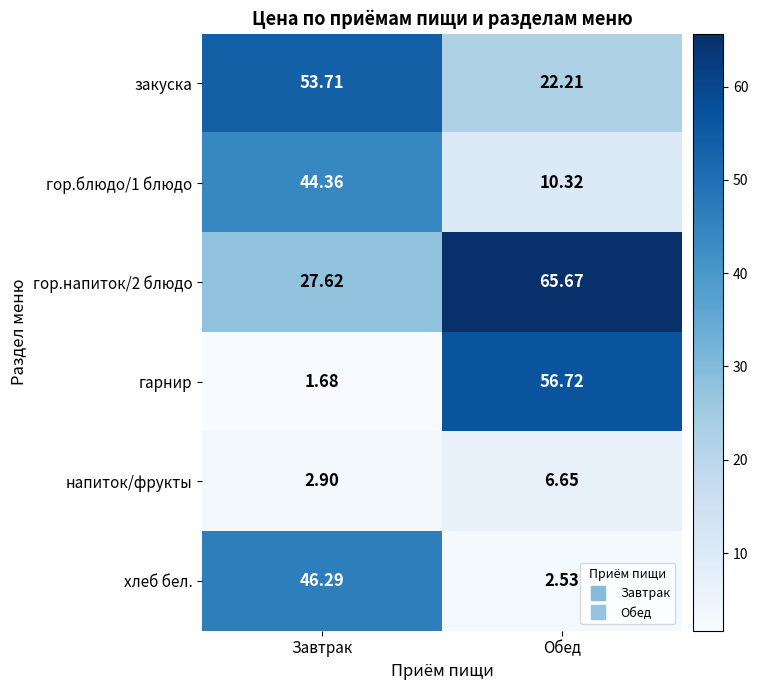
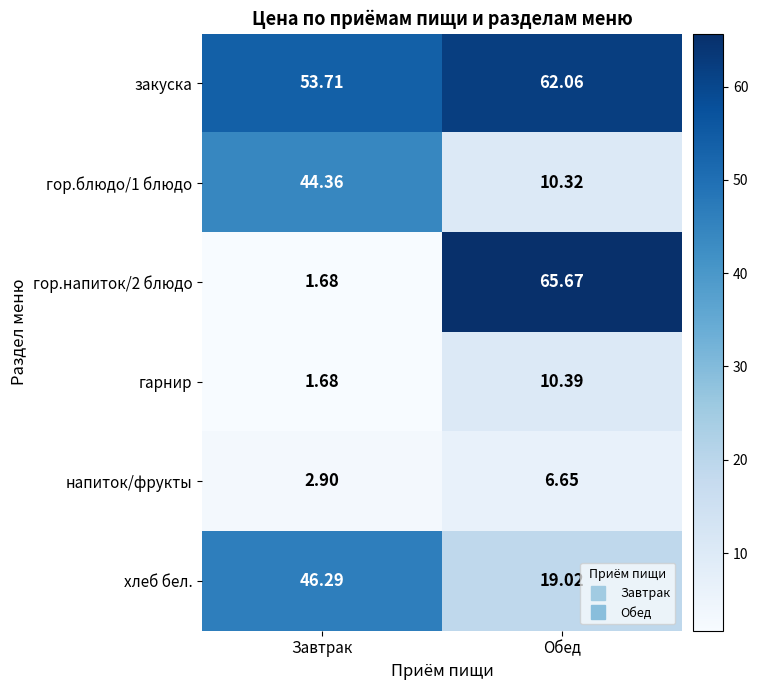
закуска, Обед: 22.21 -> 62.06
гор.напиток/2 блюдо, Завтрак: 27.62 -> 1.68
гарнир, Обед: 56.72 -> 10.39
хлеб бел., Обед: 2.53 -> 19.02
